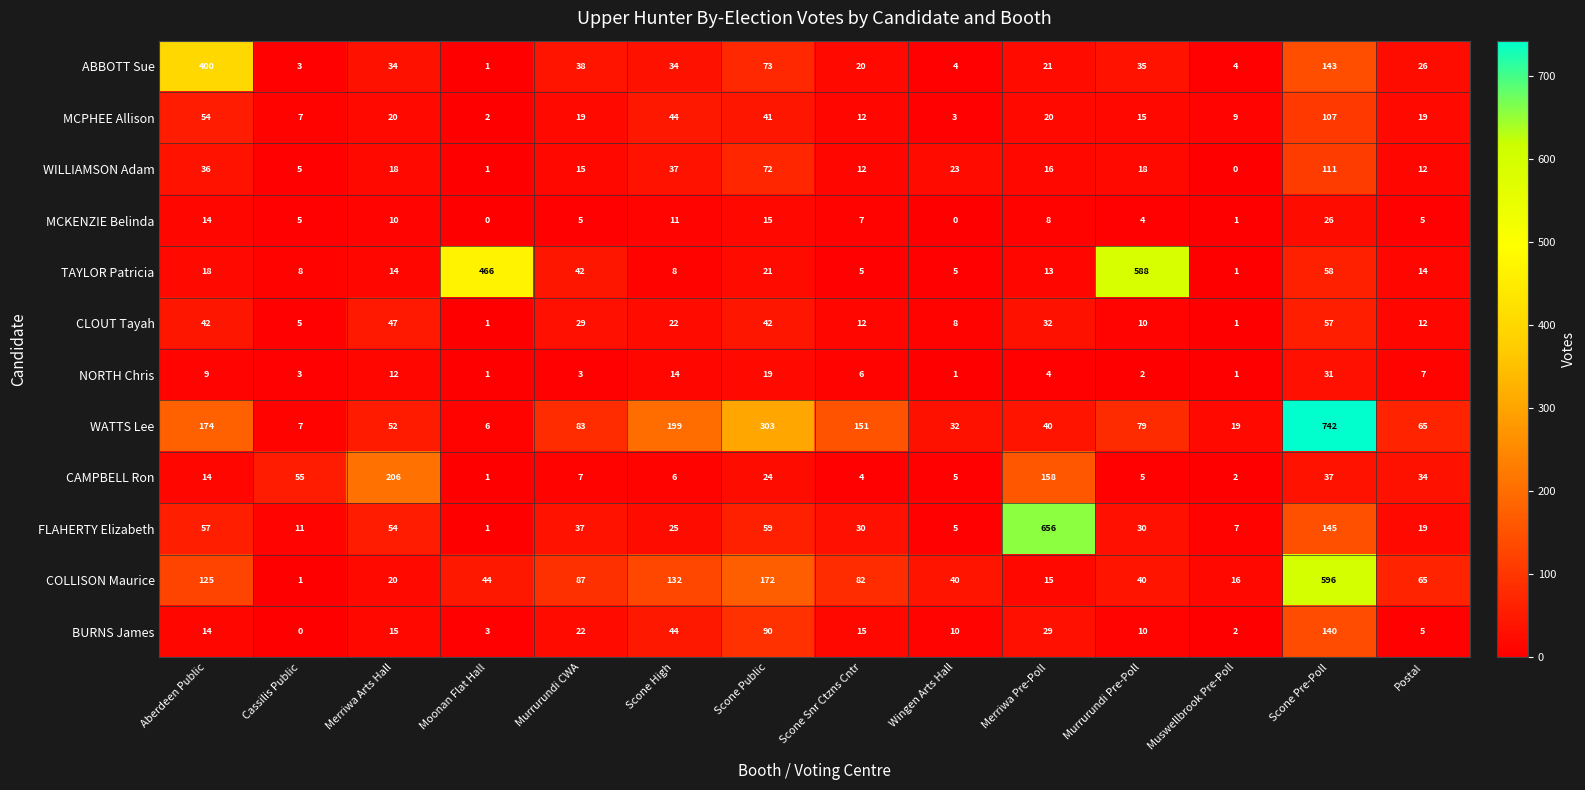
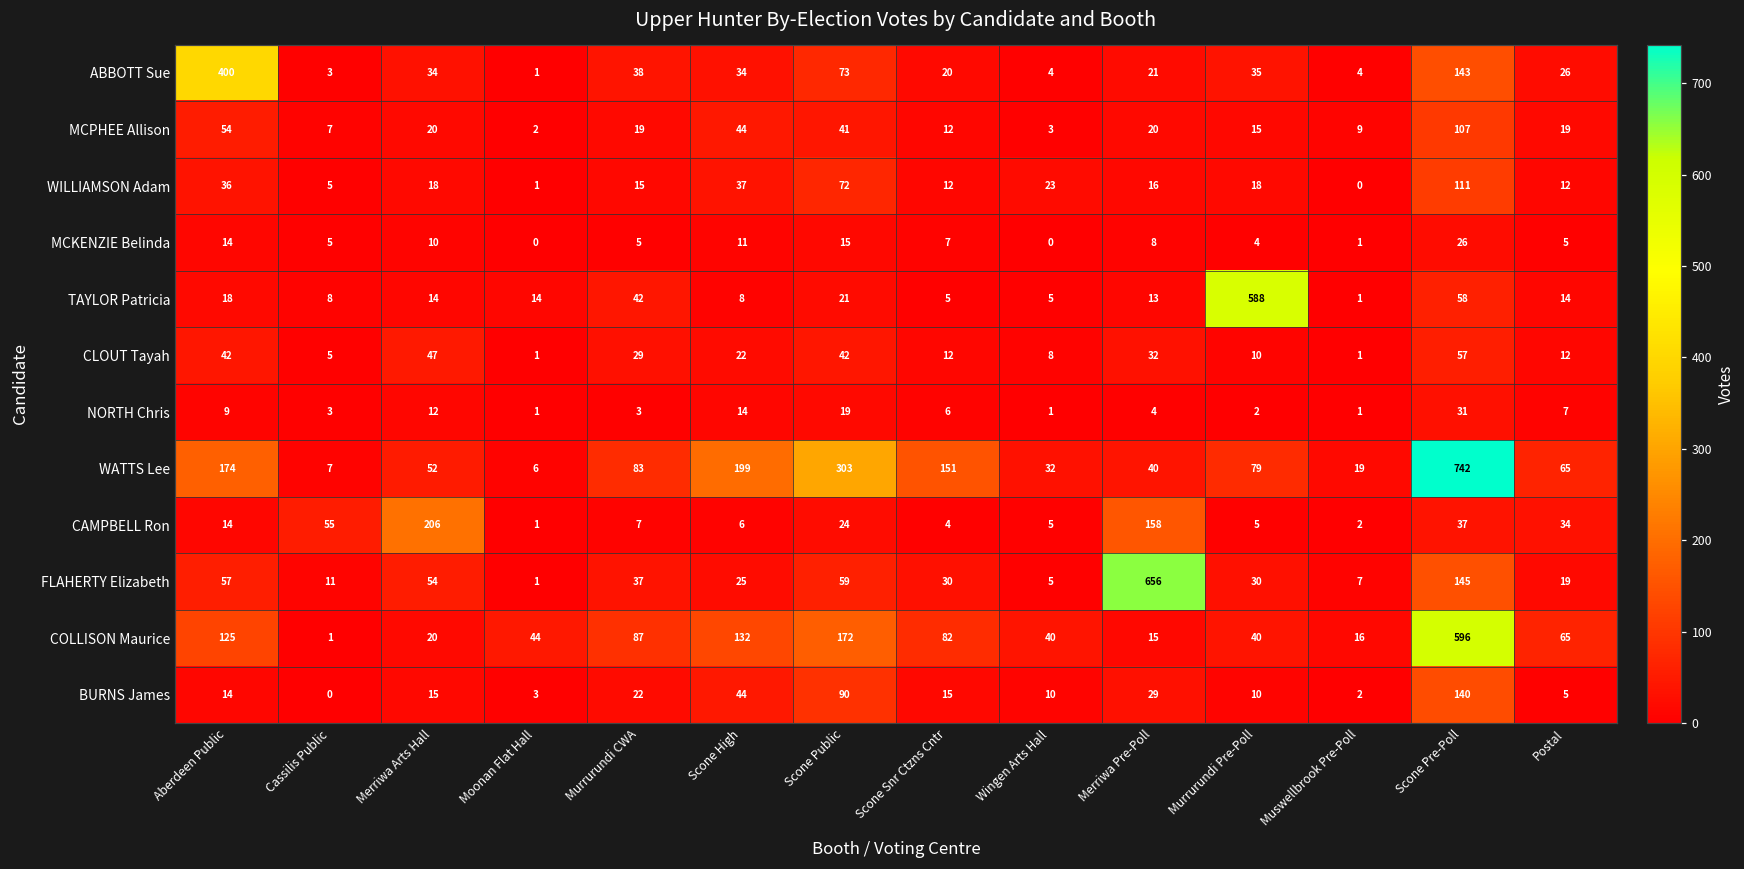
TAYLOR Patricia, Moonan Flat Hall: 466 -> 14
